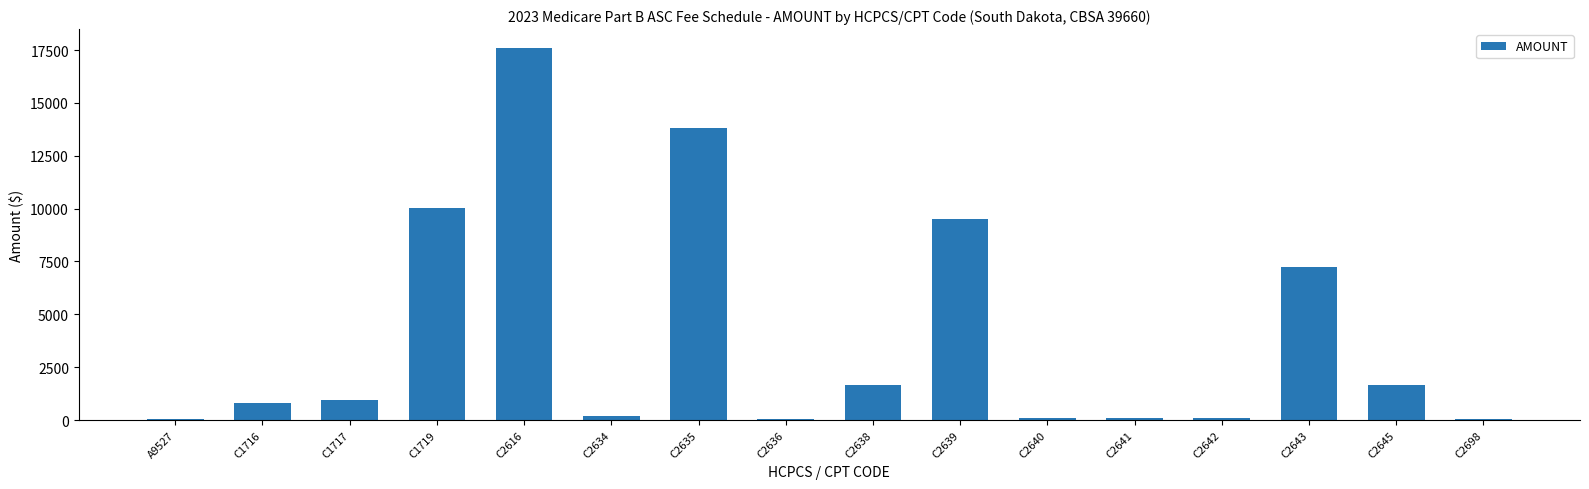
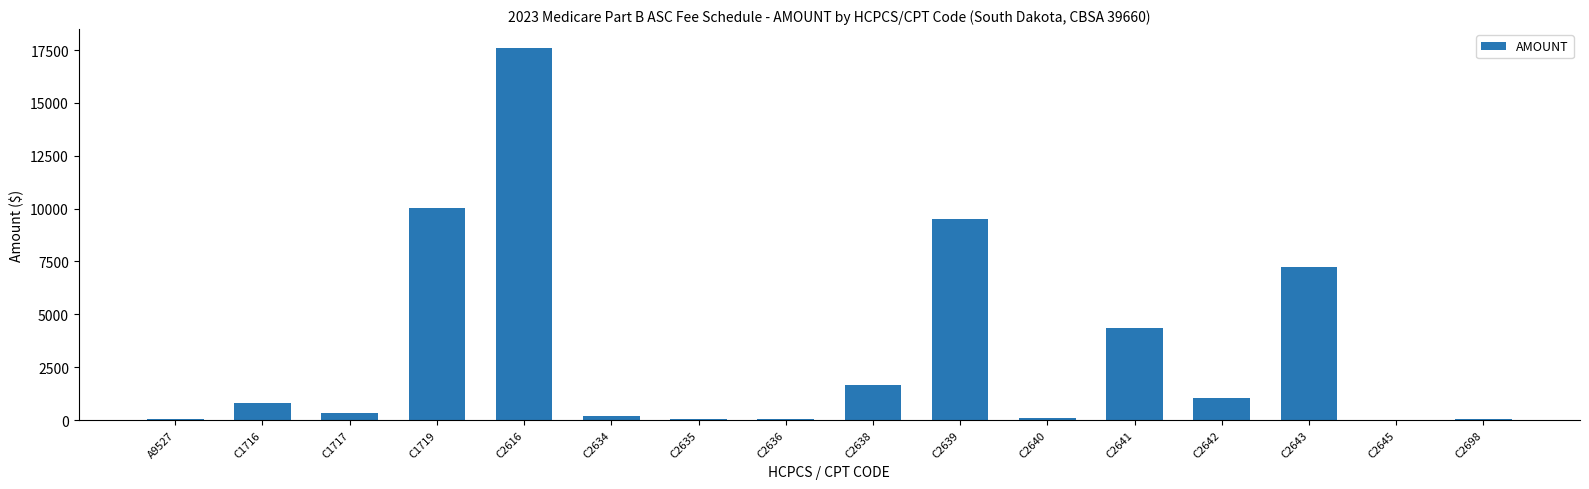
C1717: 900 -> 300
C2635: 13800 -> 100
C2641: 100 -> 4400
C2642: 100 -> 1000
C2645: 1700 -> 0
